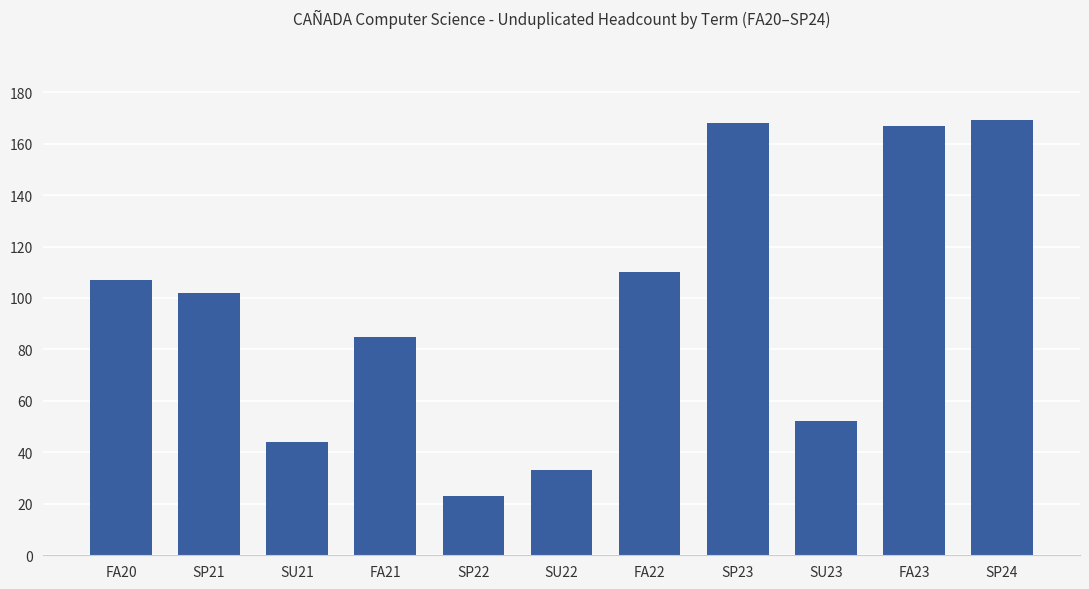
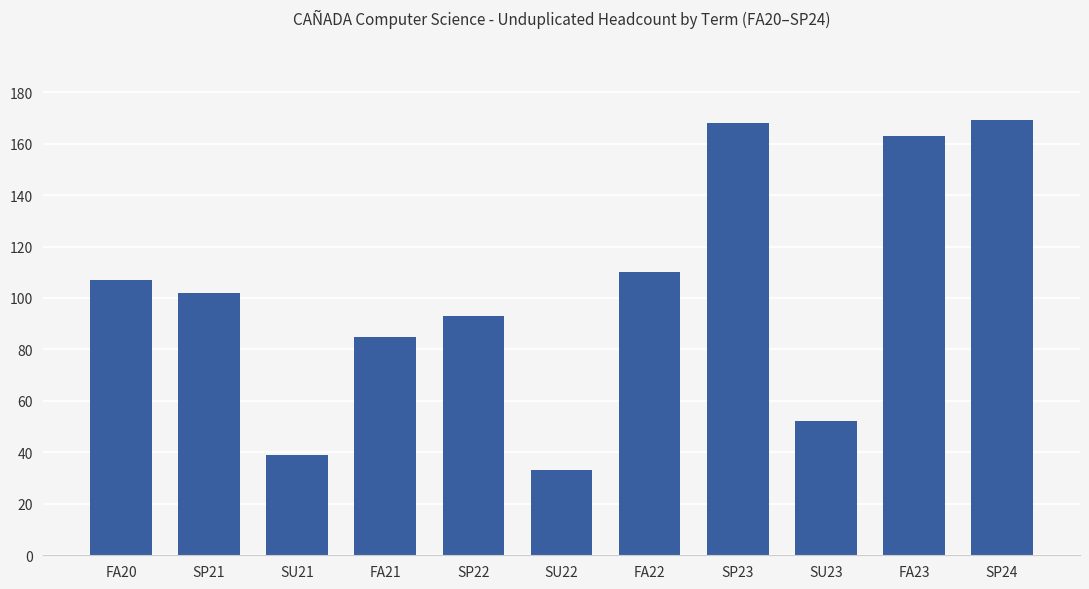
SU21: 44 -> 39
SP22: 23 -> 93
FA23: 167 -> 163
